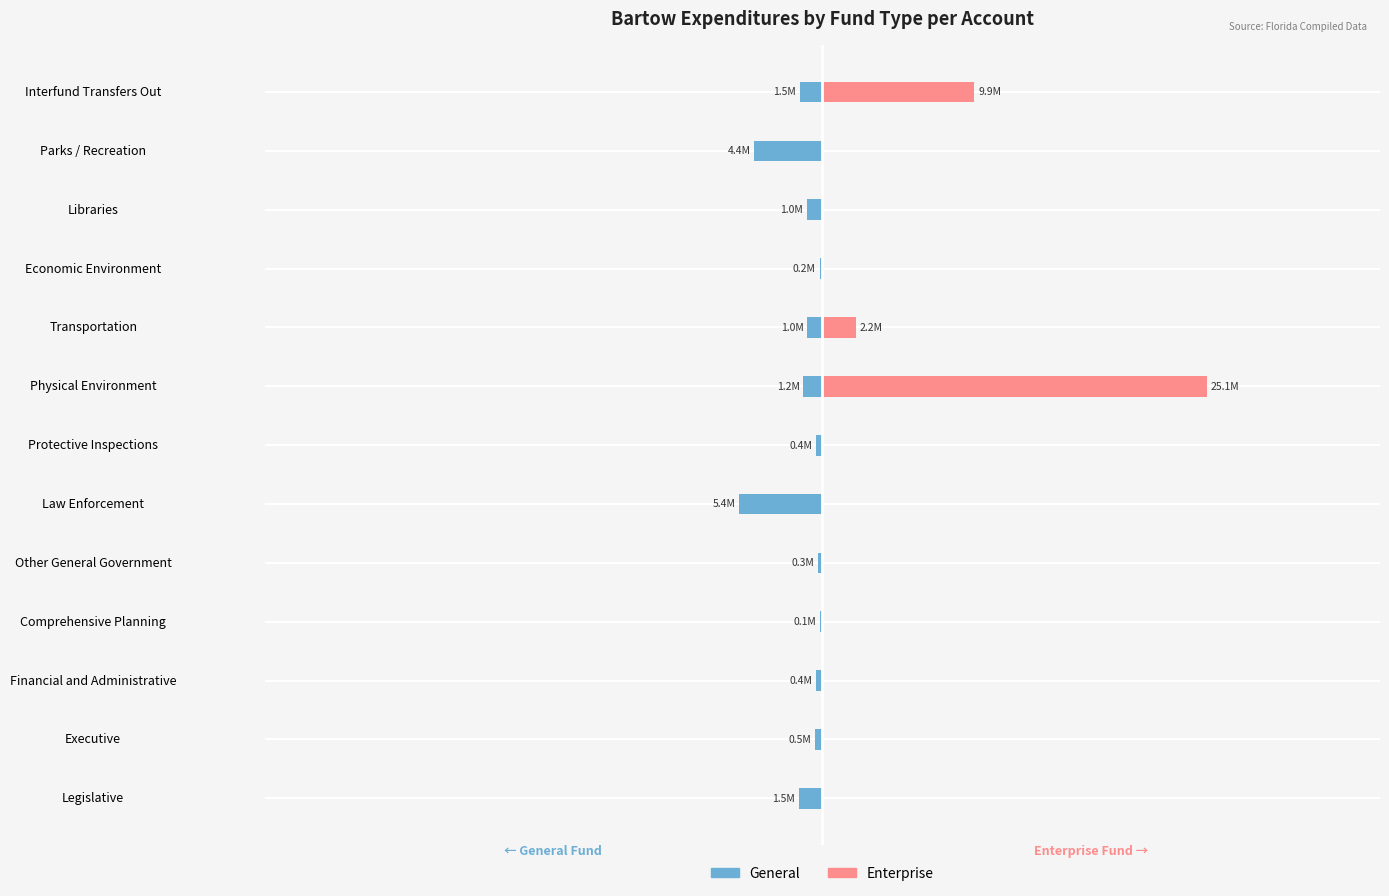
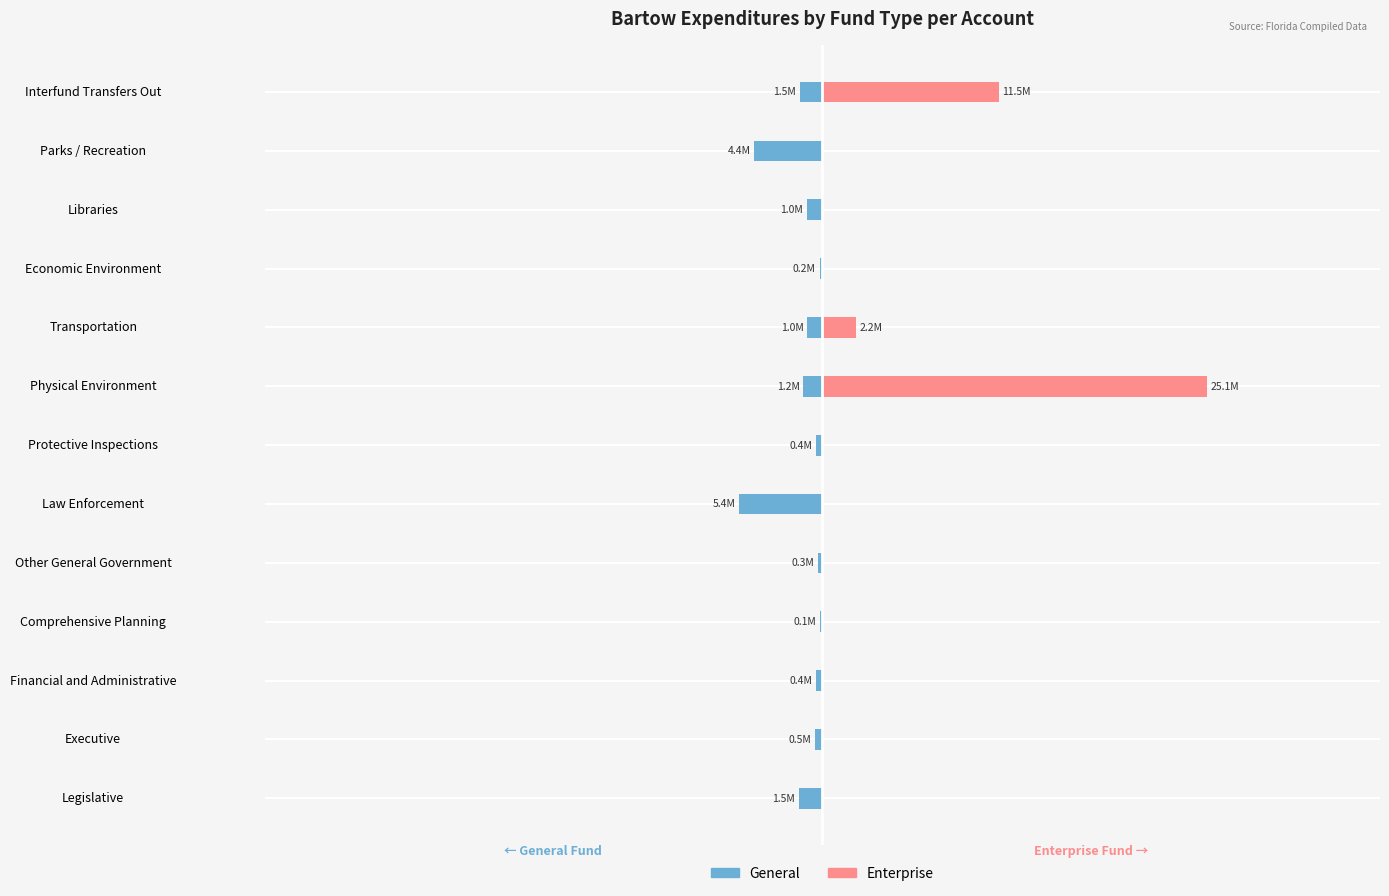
Enterprise, Interfund Transfers Out: 9.9M -> 11.5M
